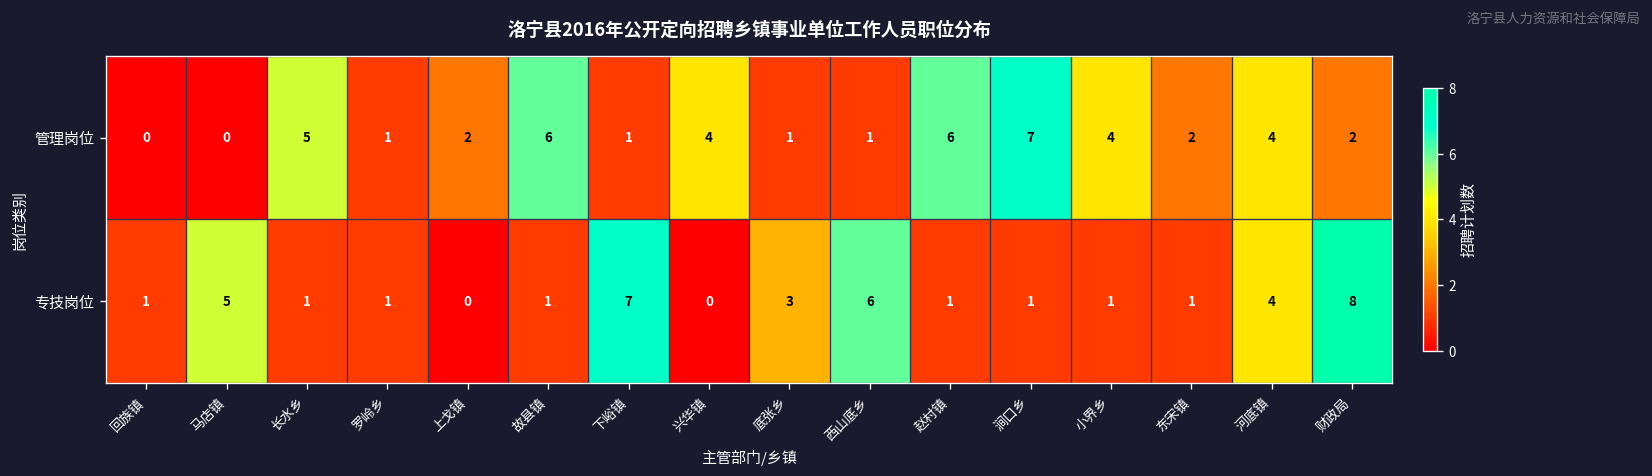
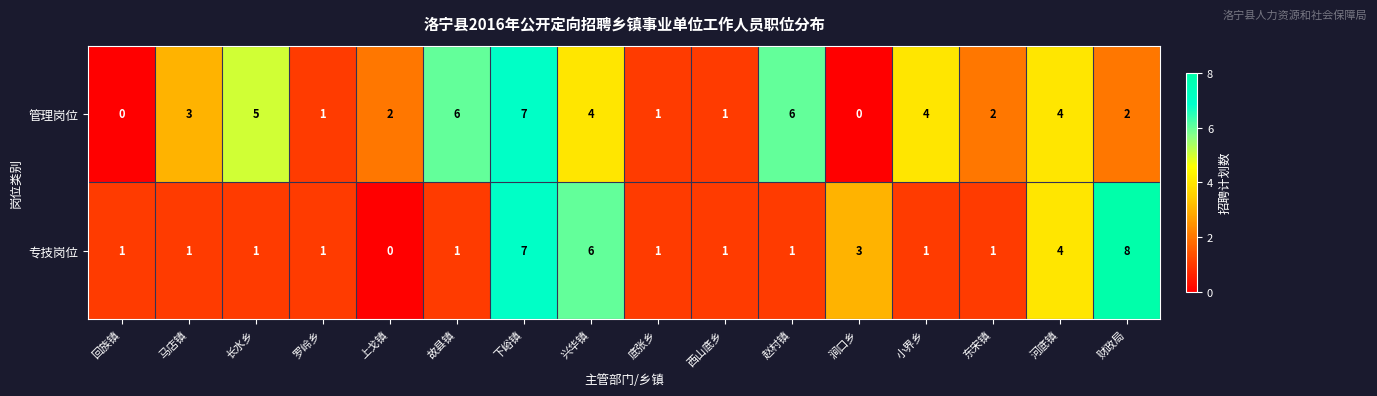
管理岗位, 马店镇: 0 -> 3
管理岗位, 下峪镇: 1 -> 7
管理岗位, 涧口乡: 7 -> 0
专技岗位, 马店镇: 5 -> 1
专技岗位, 兴华镇: 0 -> 6
专技岗位, 底张乡: 3 -> 1
专技岗位, 西山底乡: 6 -> 1
专技岗位, 涧口乡: 1 -> 3
